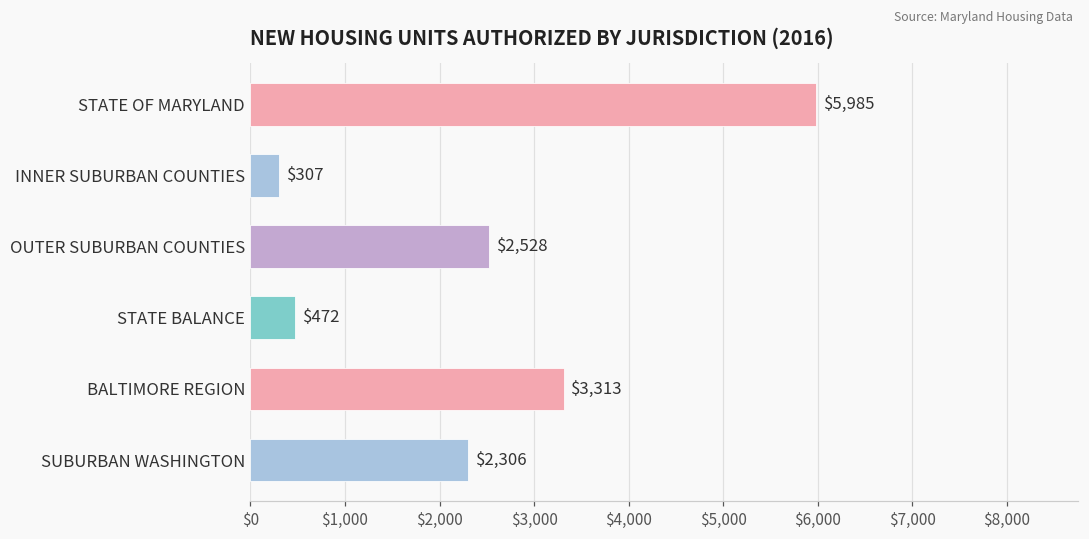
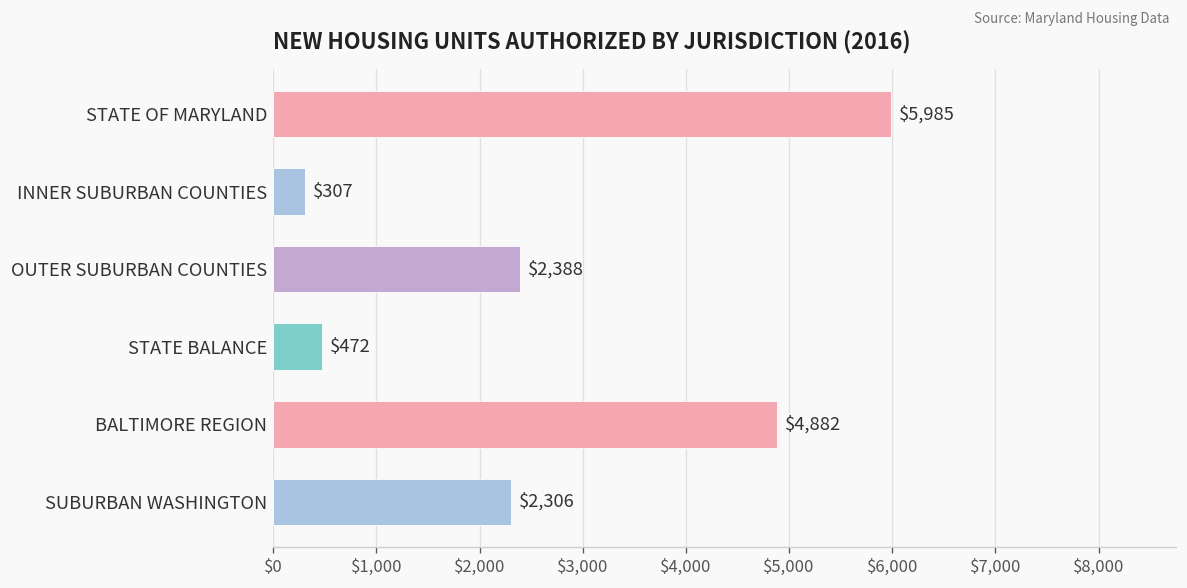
OUTER SUBURBAN COUNTIES: $2,528 -> $2,388
BALTIMORE REGION: $3,313 -> $4,882
